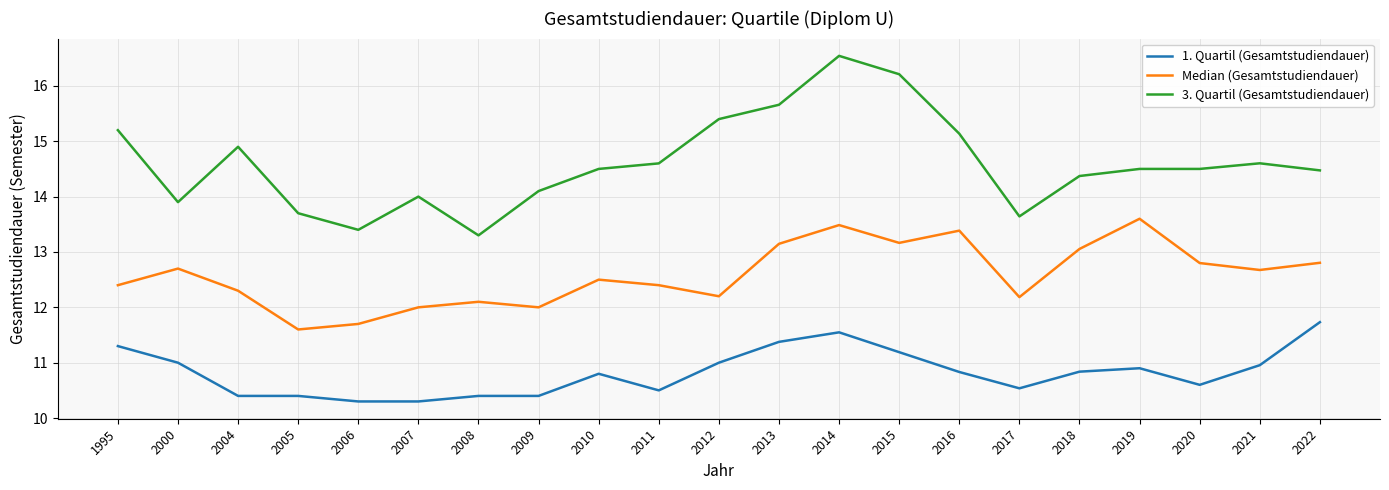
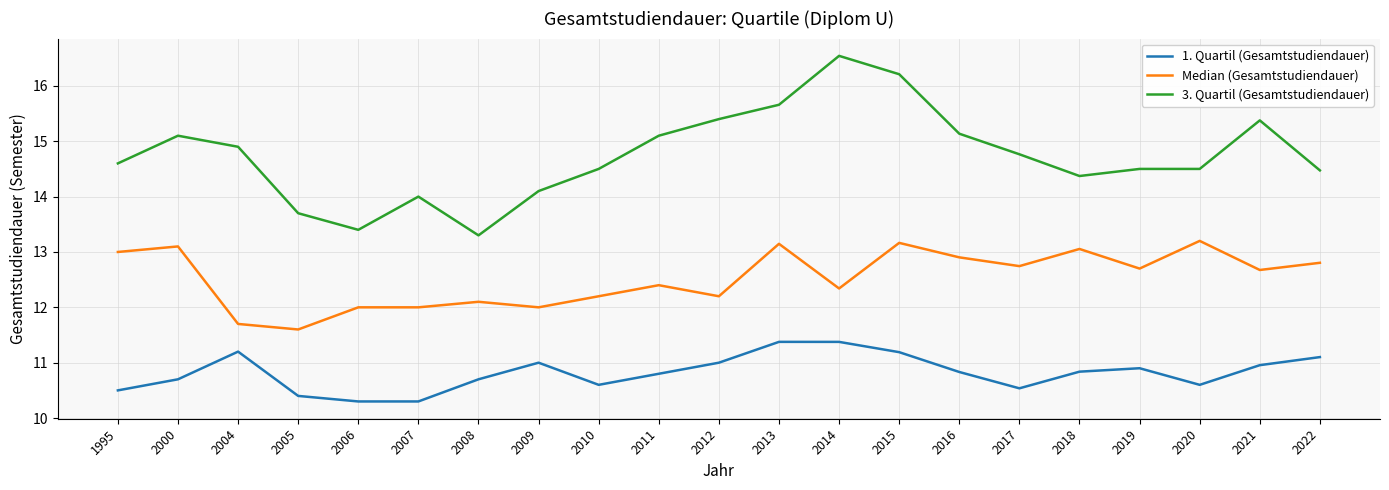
1. Quartil (Gesamtstudiendauer), 1995: 11.3 -> 10.5
Median (Gesamtstudiendauer), 1995: 12.4 -> 13.0
3. Quartil (Gesamtstudiendauer), 1995: 15.2 -> 14.6
1. Quartil (Gesamtstudiendauer), 2000: 11.0 -> 10.7
Median (Gesamtstudiendauer), 2000: 12.7 -> 13.1
3. Quartil (Gesamtstudiendauer), 2000: 13.9 -> 15.1
1. Quartil (Gesamtstudiendauer), 2004: 10.4 -> 11.2
Median (Gesamtstudiendauer), 2004: 12.3 -> 11.7
Median (Gesamtstudiendauer), 2006: 11.7 -> 12.0
1. Quartil (Gesamtstudiendauer), 2008: 10.4 -> 10.7
1. Quartil (Gesamtstudiendauer), 2009: 10.4 -> 11.0
1. Quartil (Gesamtstudiendauer), 2010: 10.8 -> 10.6
Median (Gesamtstudiendauer), 2010: 12.5 -> 12.2
1. Quartil (Gesamtstudiendauer), 2011: 10.5 -> 10.8
3. Quartil (Gesamtstudiendauer), 2011: 14.6 -> 15.1
1. Quartil (Gesamtstudiendauer), 2014: 11.5 -> 11.4
Median (Gesamtstudiendauer), 2014: 13.5 -> 12.3
Median (Gesamtstudiendauer), 2016: 13.4 -> 12.9
Median (Gesamtstudiendauer), 2017: 12.2 -> 12.7
3. Quartil (Gesamtstudiendauer), 2017: 13.6 -> 14.8
Median (Gesamtstudiendauer), 2019: 13.6 -> 12.7
Median (Gesamtstudiendauer), 2020: 12.8 -> 13.2
3. Quartil (Gesamtstudiendauer), 2021: 14.6 -> 15.4
1. Quartil (Gesamtstudiendauer), 2022: 11.7 -> 11.1
